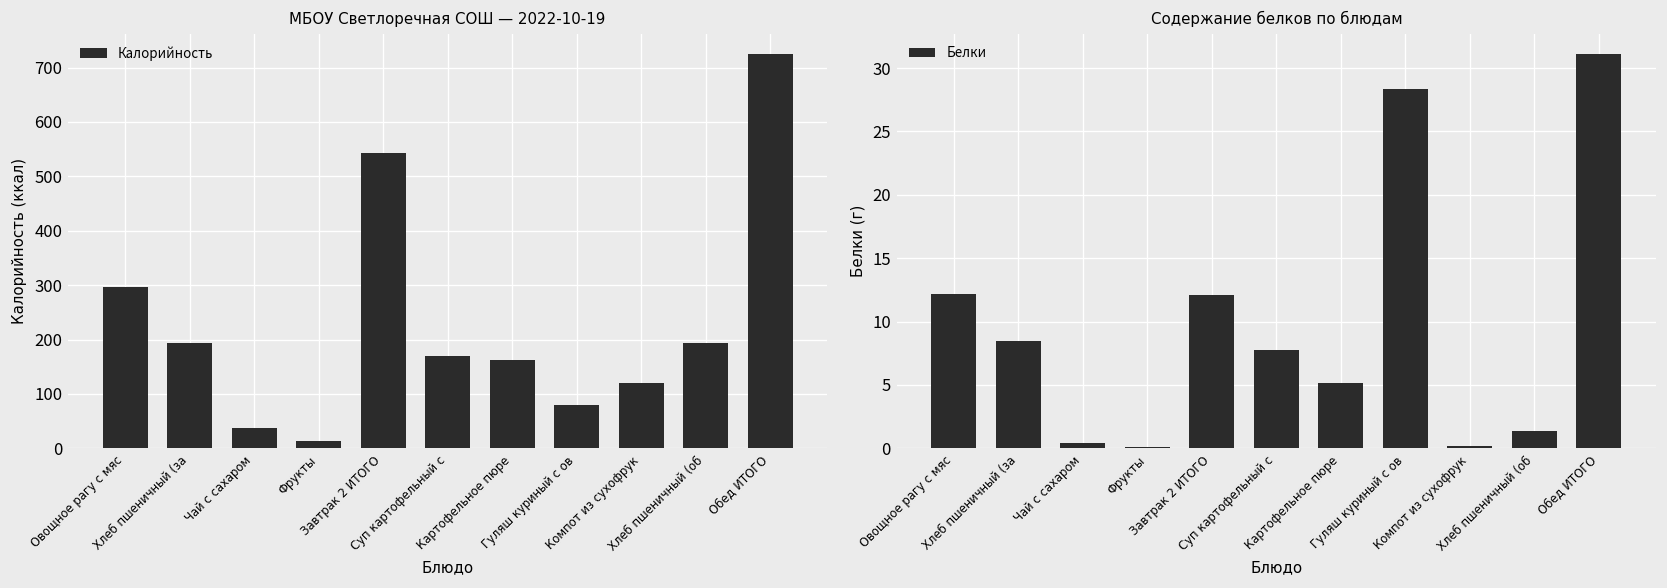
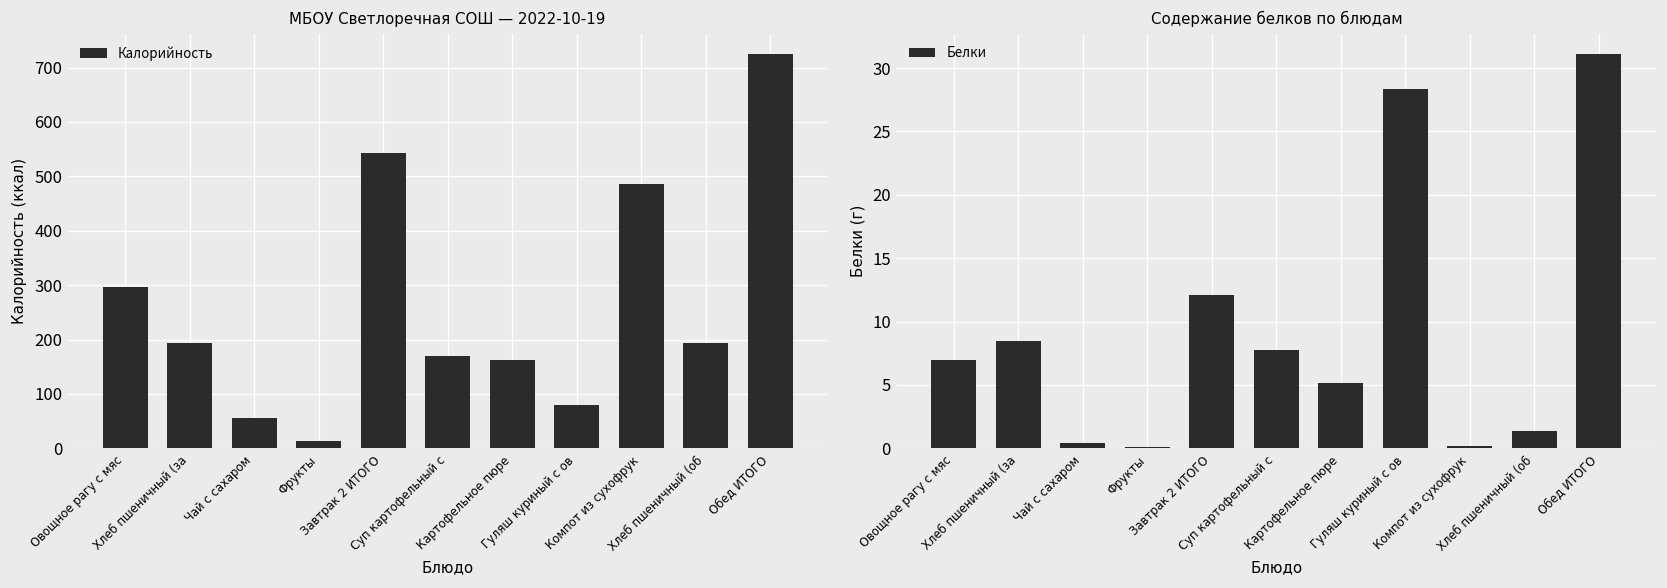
МБОУ Светлоречная СОШ — 2022-10-19, Чай с сахаром: 40 -> 60
МБОУ Светлоречная СОШ — 2022-10-19, Компот из сухофрук: 120 -> 490
Содержание белков по блюдам, Овощное рагу с мяс: 12.2 -> 7.0
